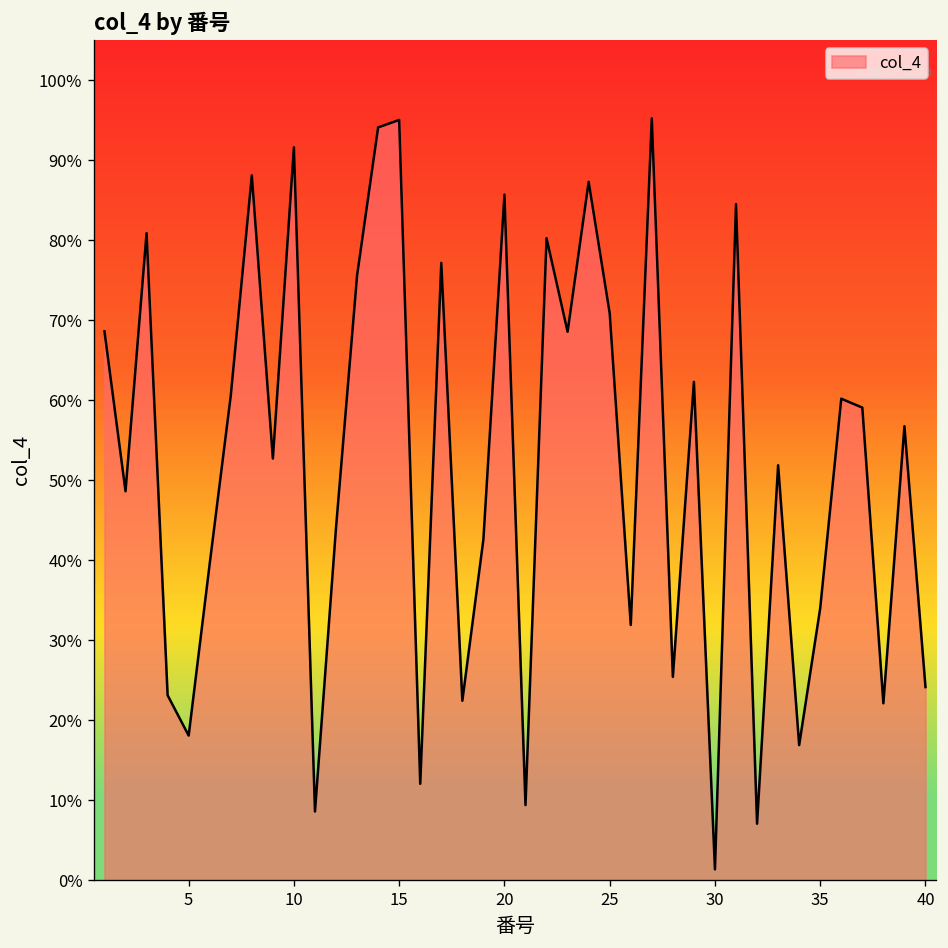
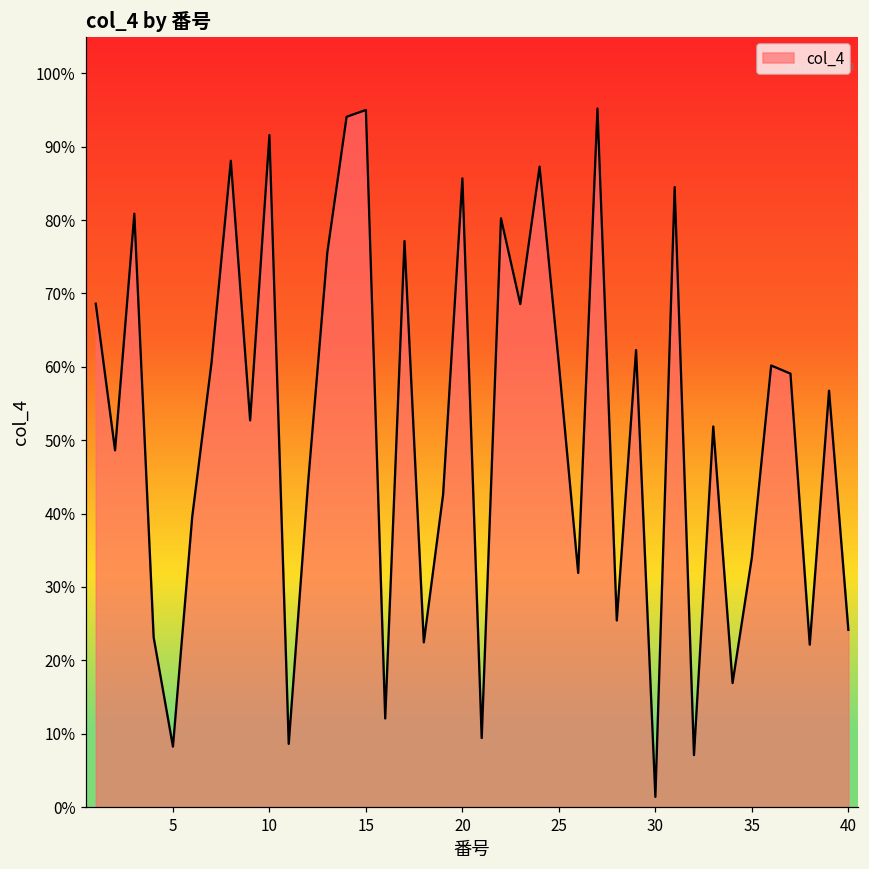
5: 18% -> 8%
25: 71% -> 60%
